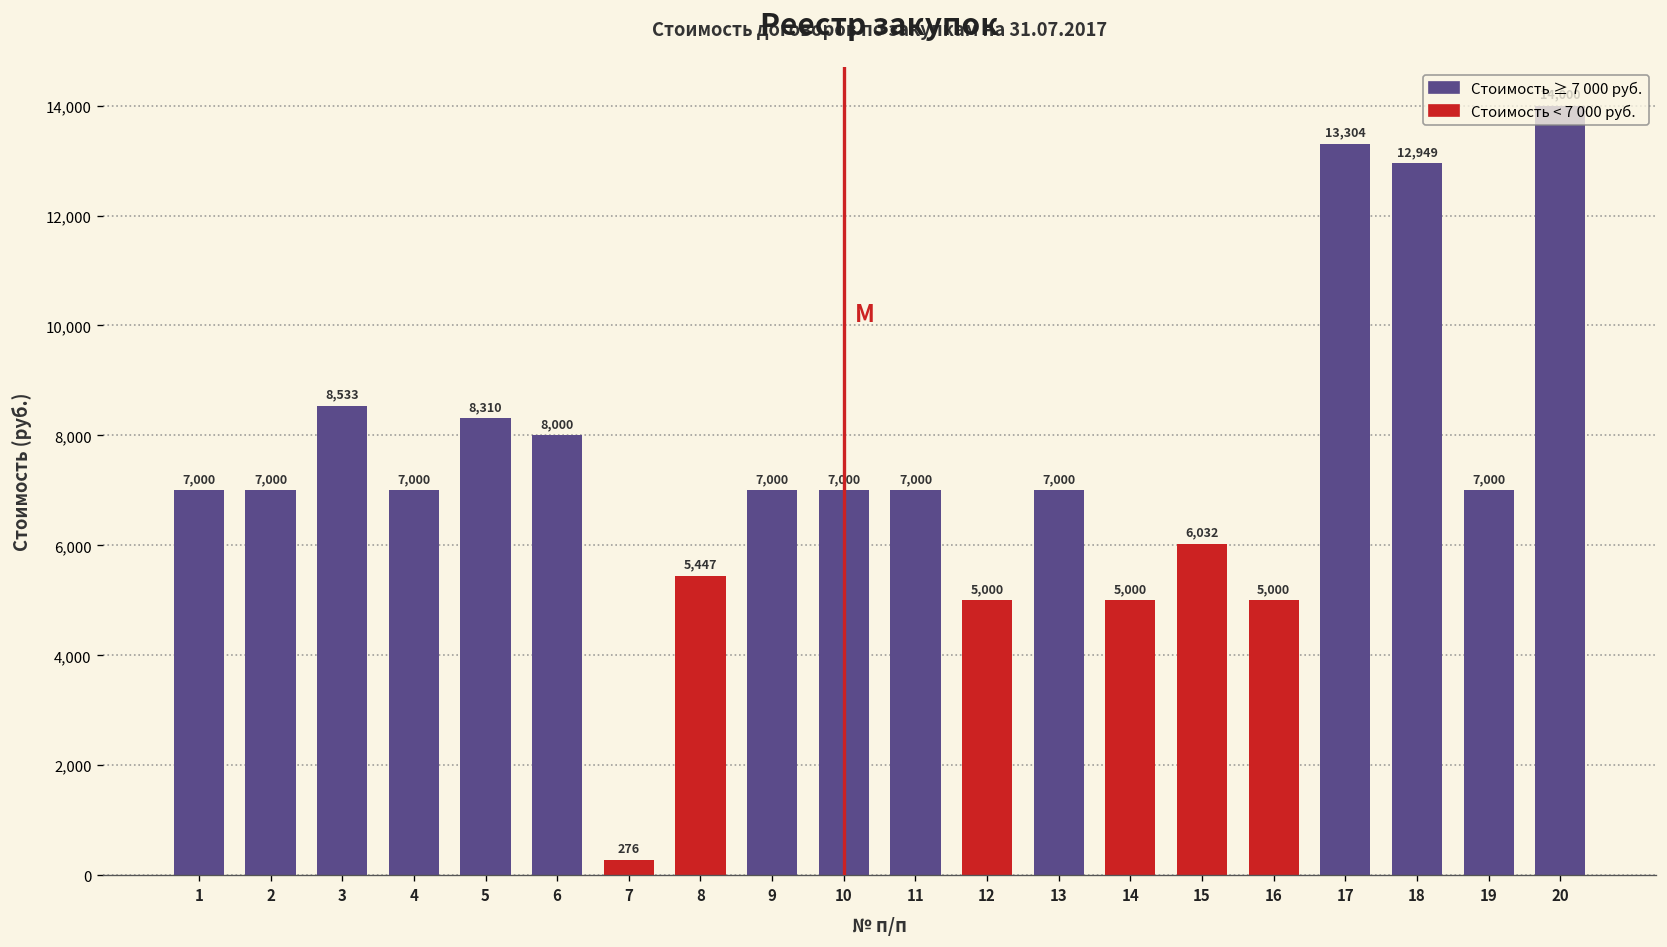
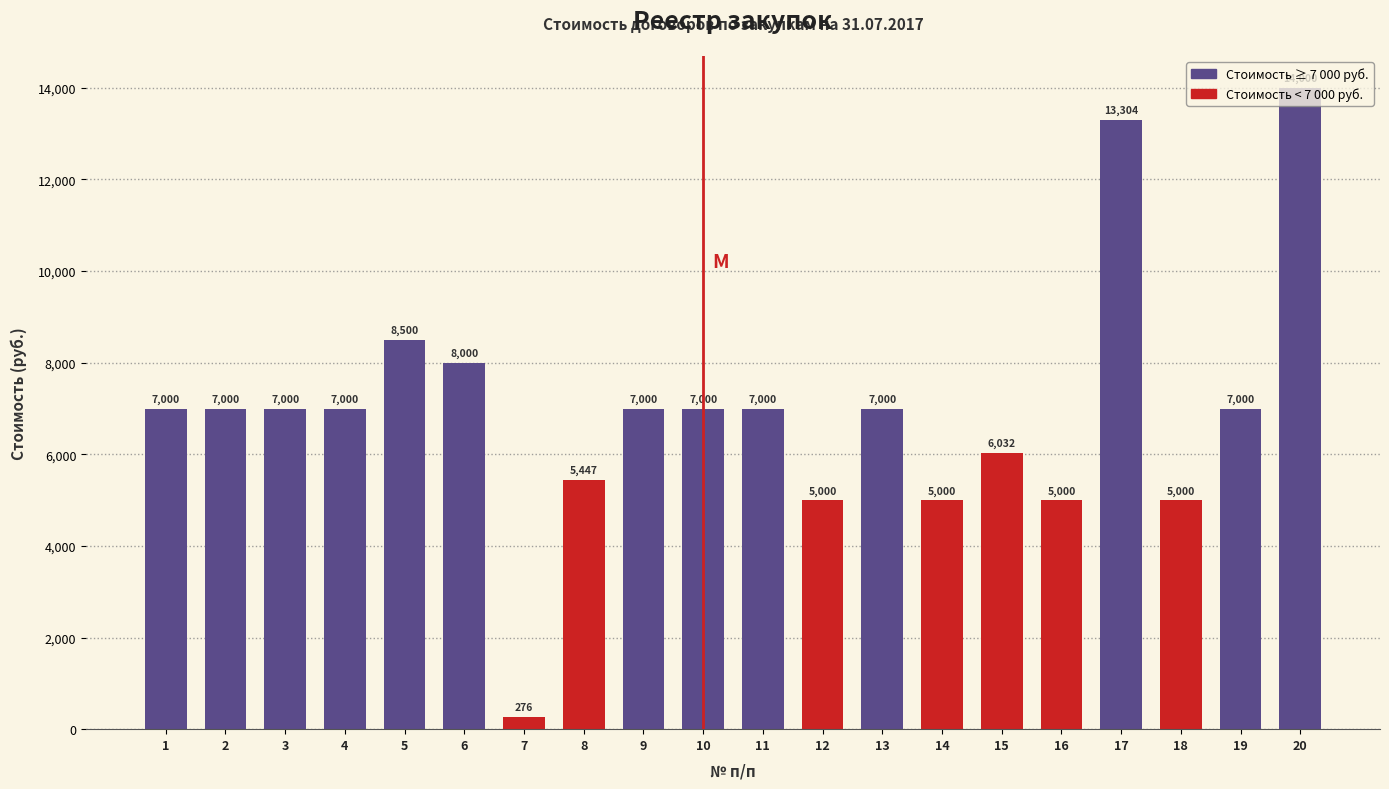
3: 8,533 -> 7,000
5: 8,310 -> 8,500
18: 12,949 -> 5,000
